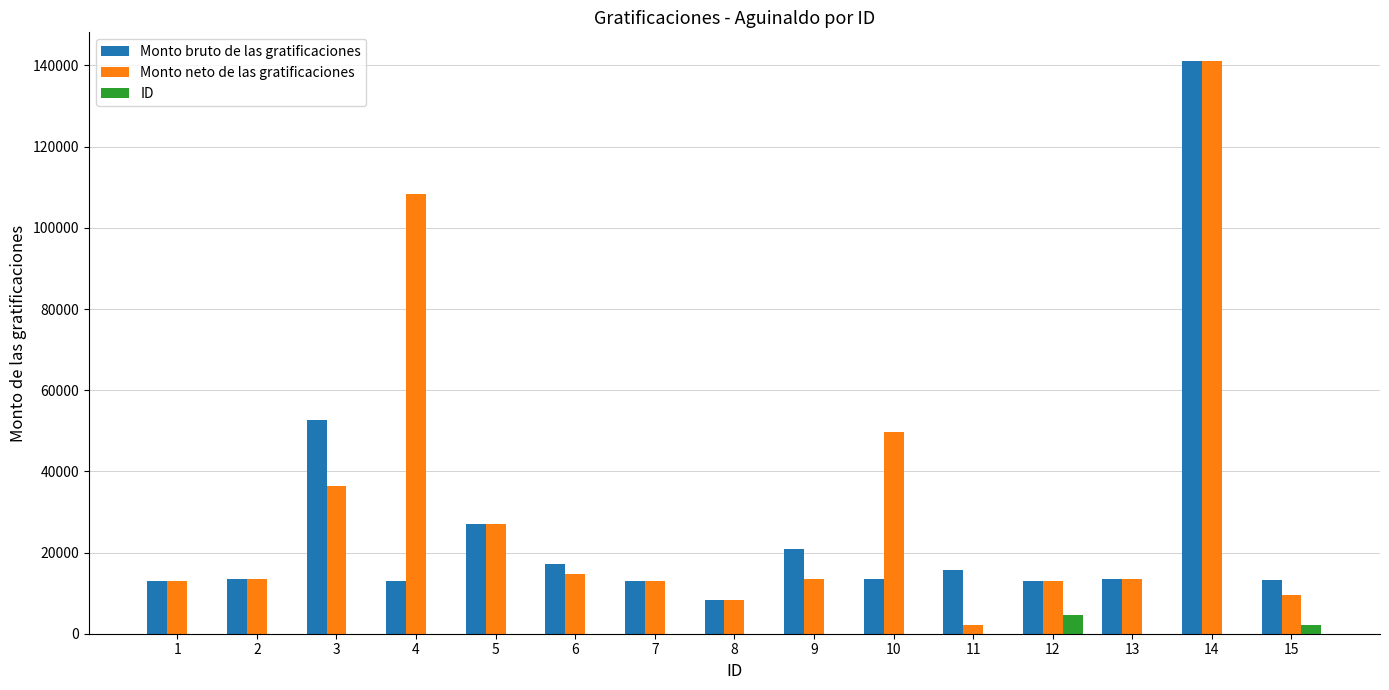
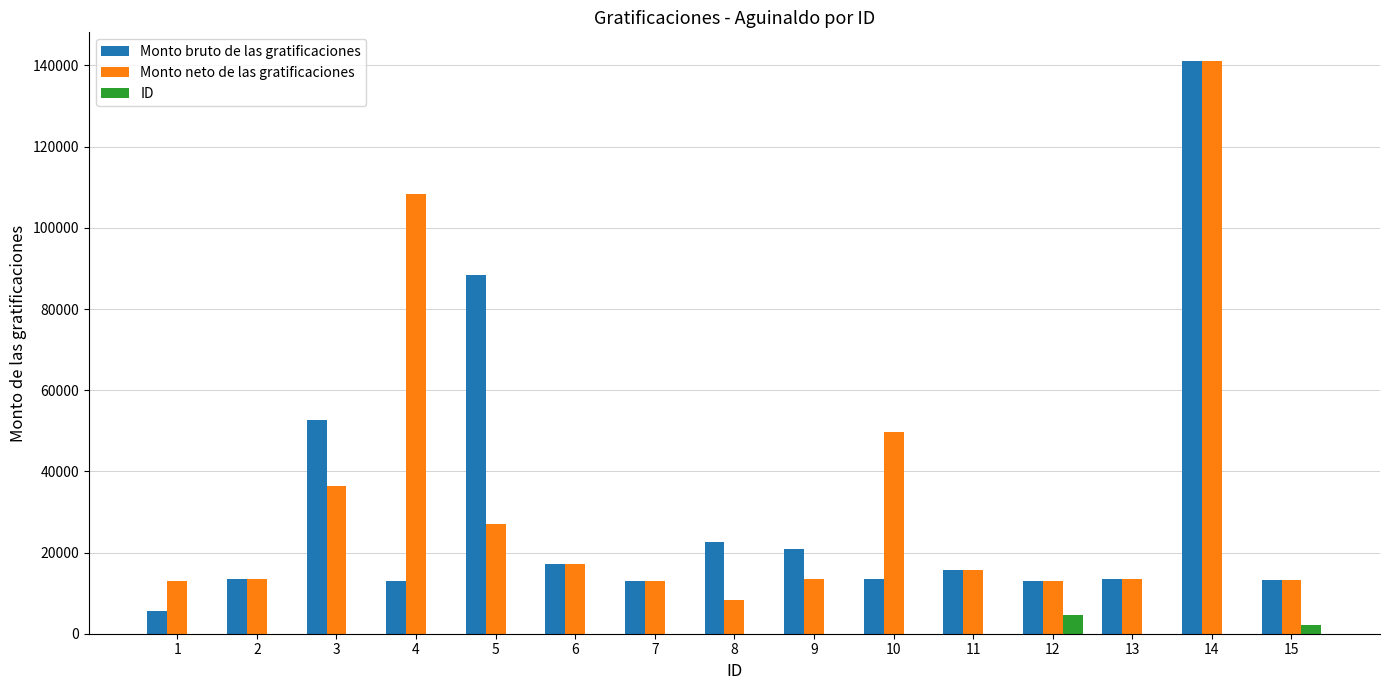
Monto bruto de las gratificaciones, 1: 13000 -> 6000
Monto bruto de las gratificaciones, 5: 27000 -> 88000
Monto neto de las gratificaciones, 6: 15000 -> 17000
Monto bruto de las gratificaciones, 8: 8000 -> 23000
Monto neto de las gratificaciones, 11: 2000 -> 16000
Monto neto de las gratificaciones, 15: 10000 -> 13000
